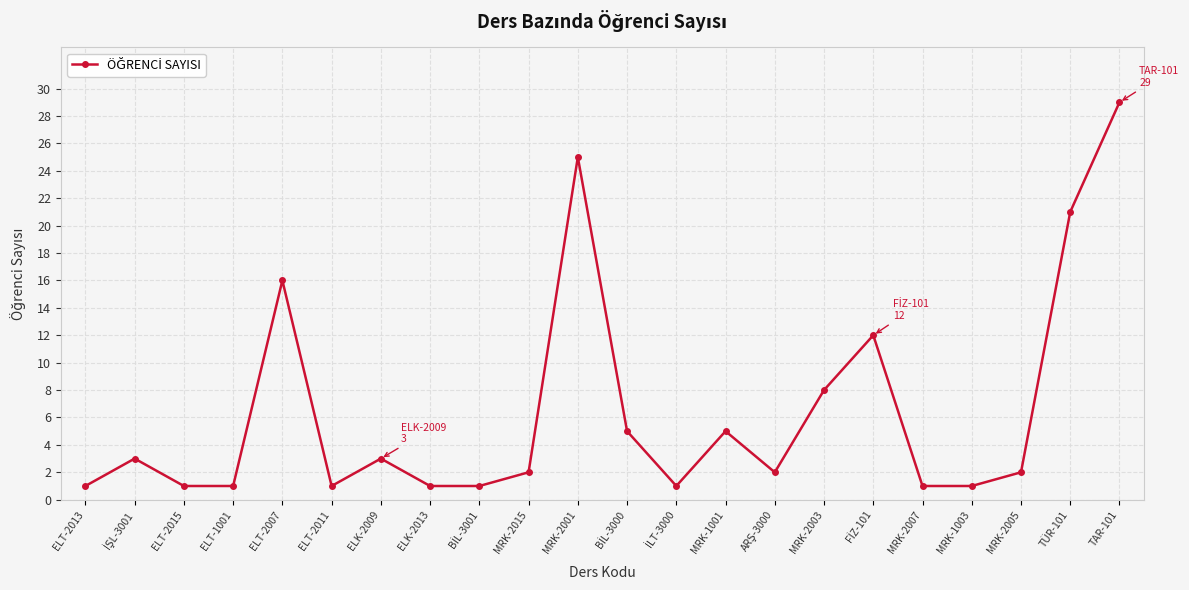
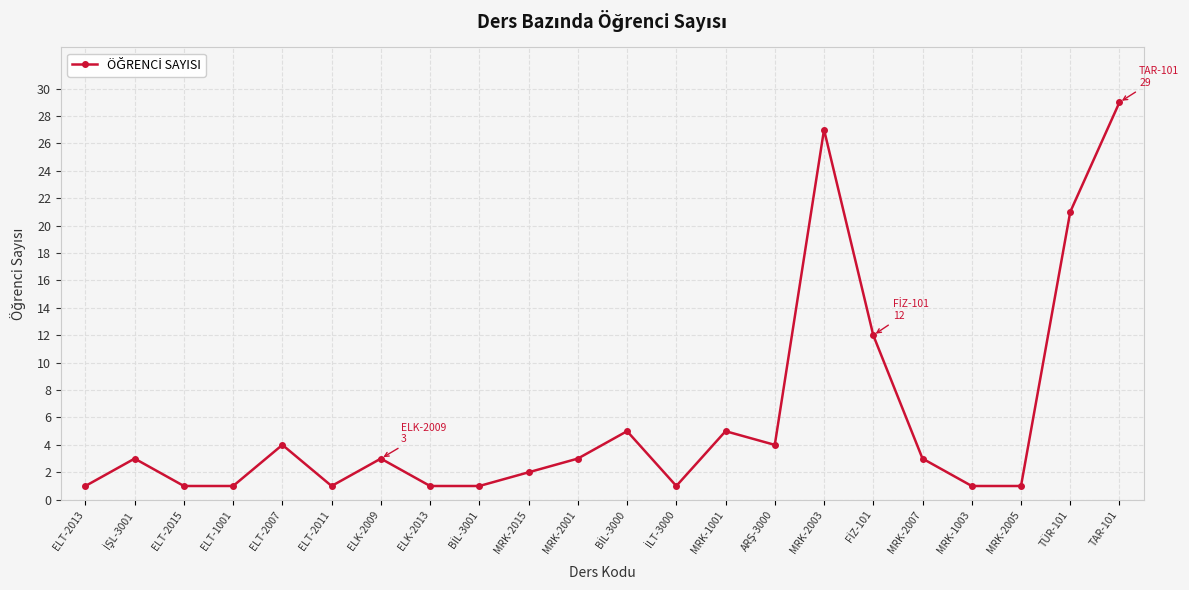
ELT-2007: 16 -> 4
MRK-2001: 25 -> 3
ARŞ-3000: 2 -> 4
MRK-2003: 8 -> 27
MRK-2007: 1 -> 3
MRK-2005: 2 -> 1
